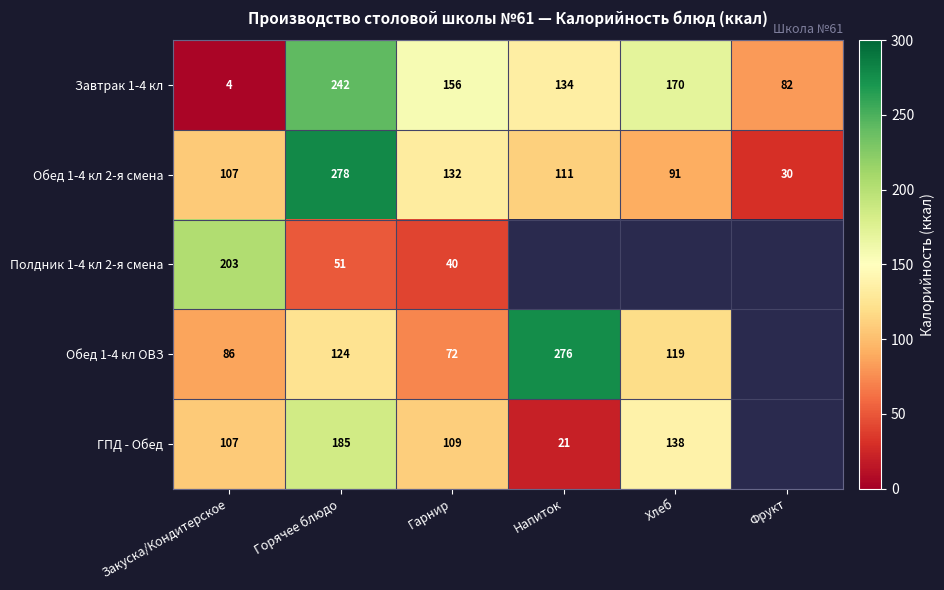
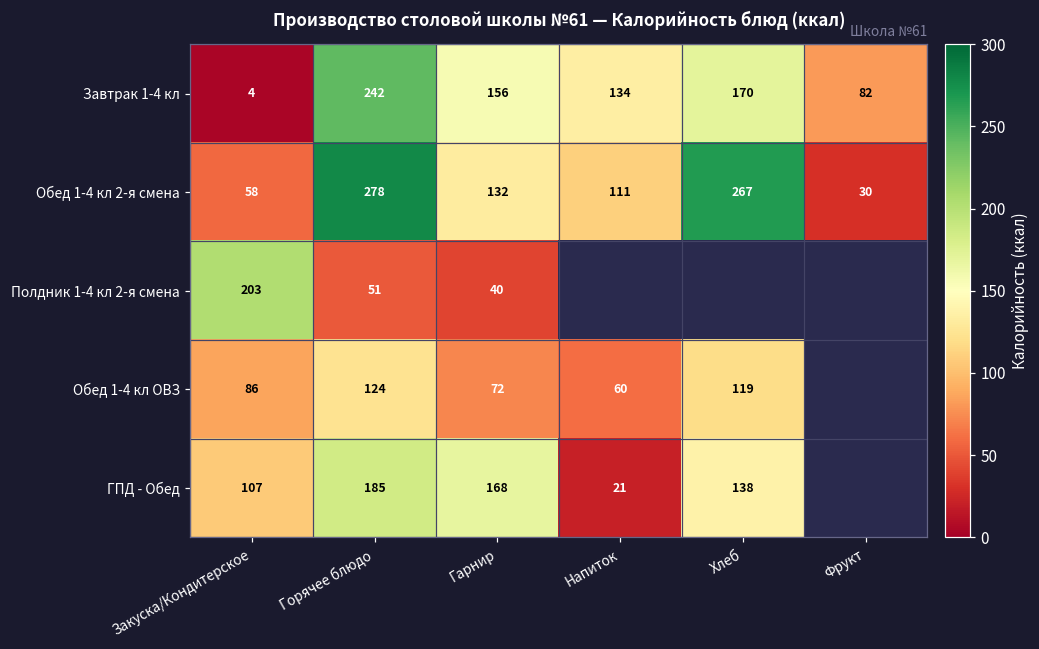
Обед 1-4 кл 2-я смена, Закуска/Кондитерское: 107 -> 58
Обед 1-4 кл 2-я смена, Хлеб: 91 -> 267
Обед 1-4 кл ОВЗ, Напиток: 276 -> 60
ГПД - Обед, Гарнир: 109 -> 168
